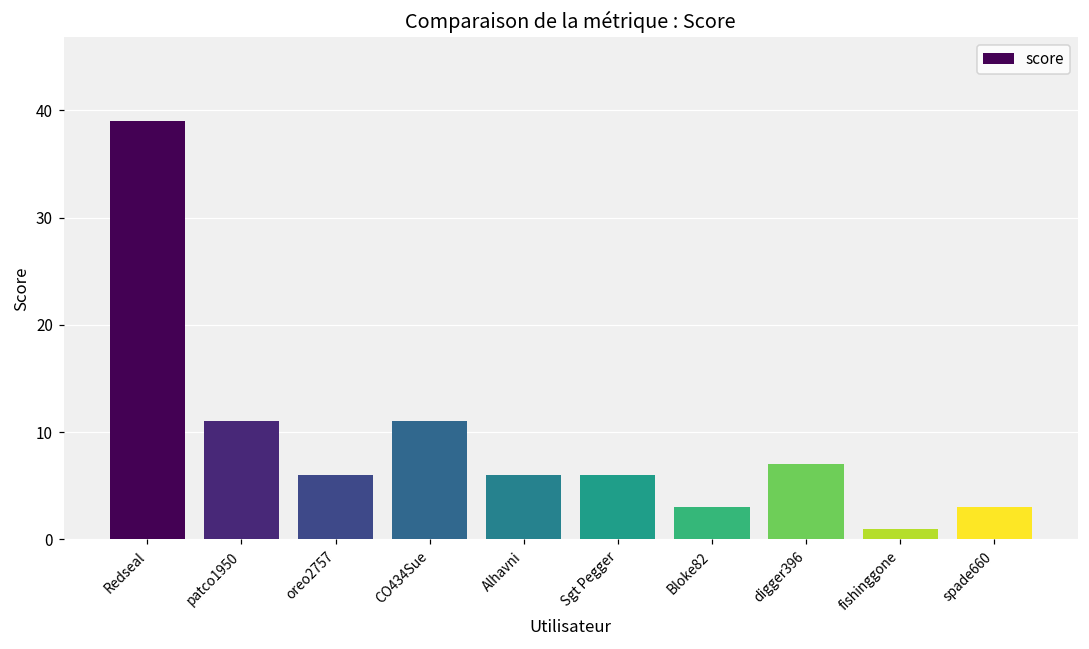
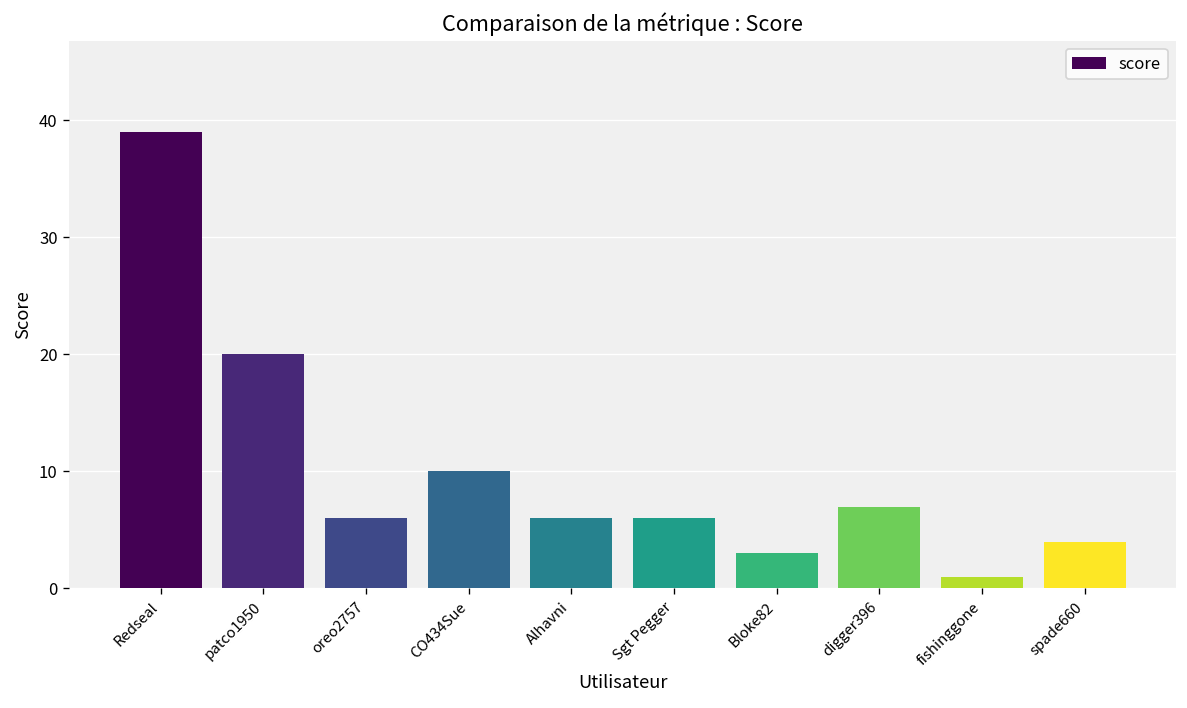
patco1950: 11 -> 20
CO434Sue: 11 -> 10
spade660: 3 -> 4
